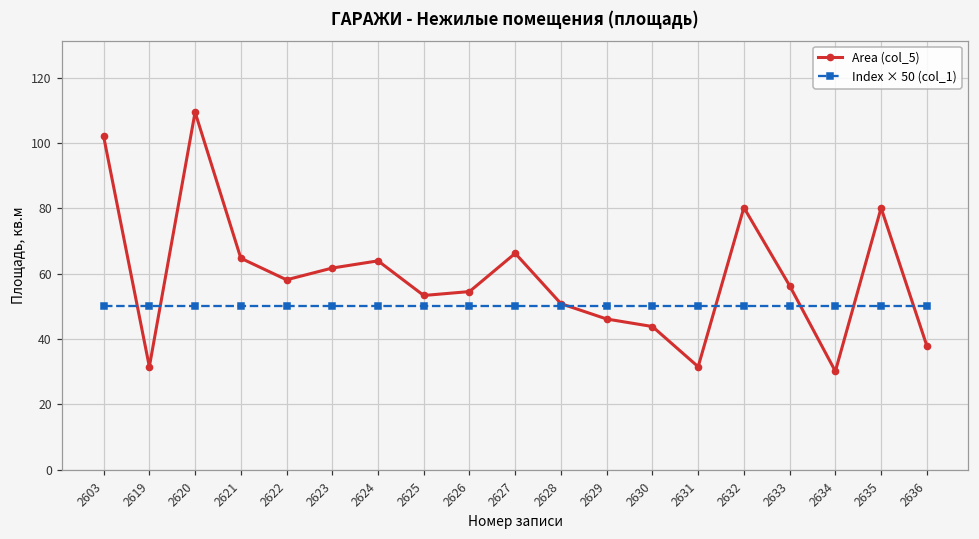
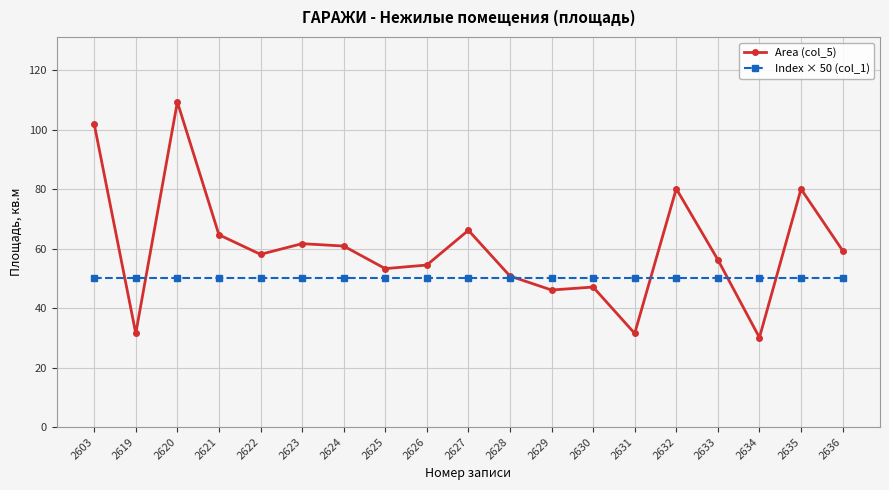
Area (col_5), 2624: 64 -> 61
Area (col_5), 2630: 44 -> 47
Area (col_5), 2636: 38 -> 59
